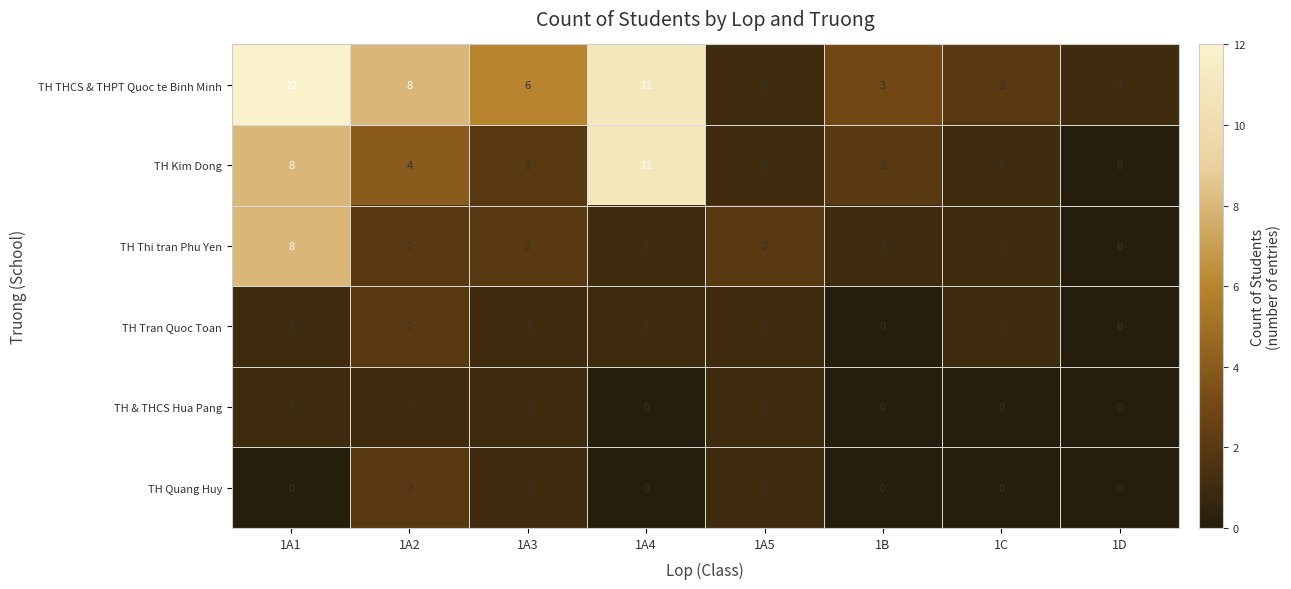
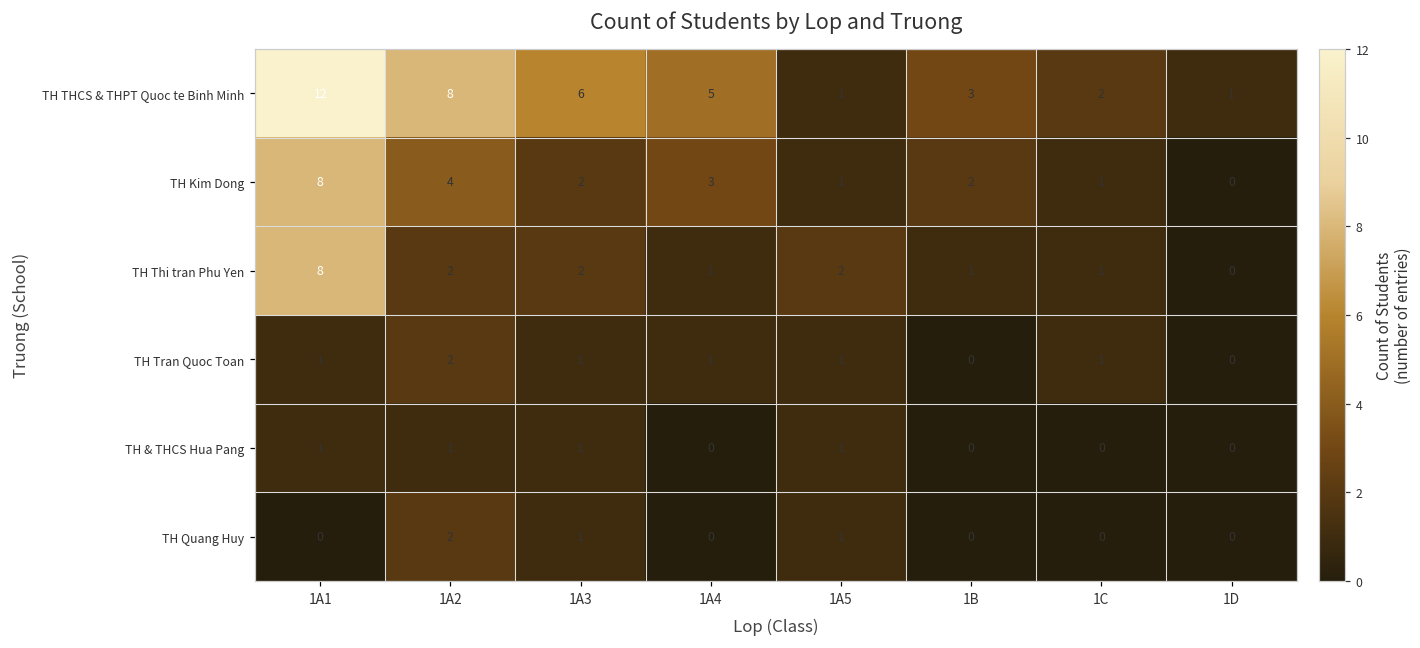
TH THCS & THPT Quoc te Binh Minh, 1A4: 11 -> 5
TH Kim Dong, 1A4: 11 -> 3
